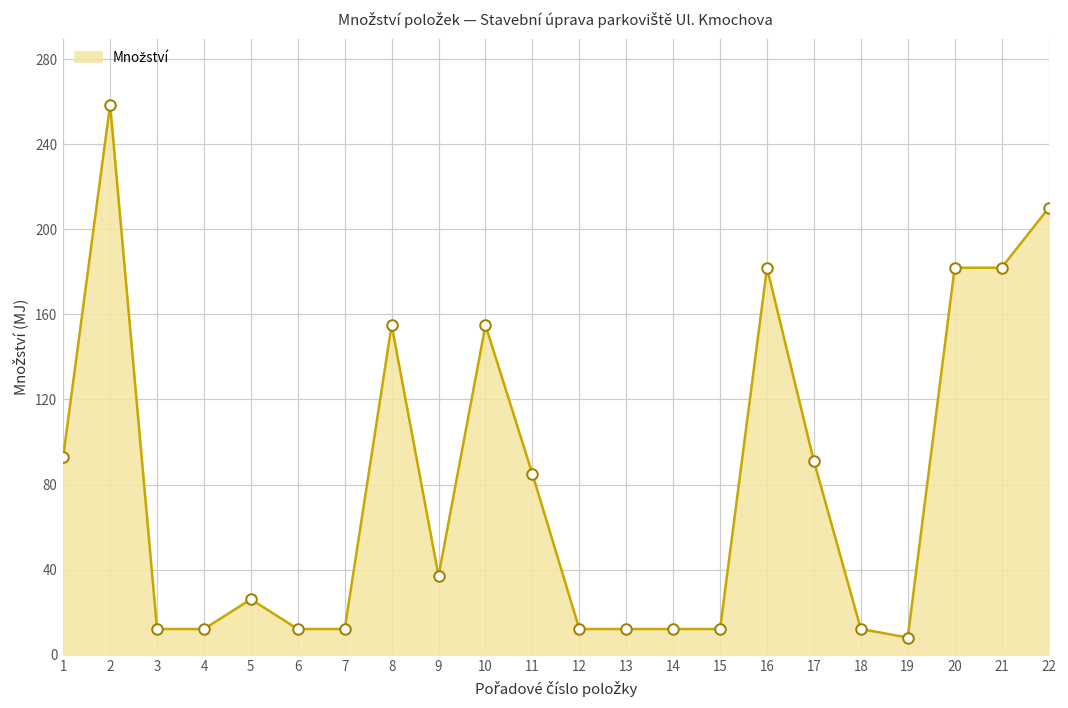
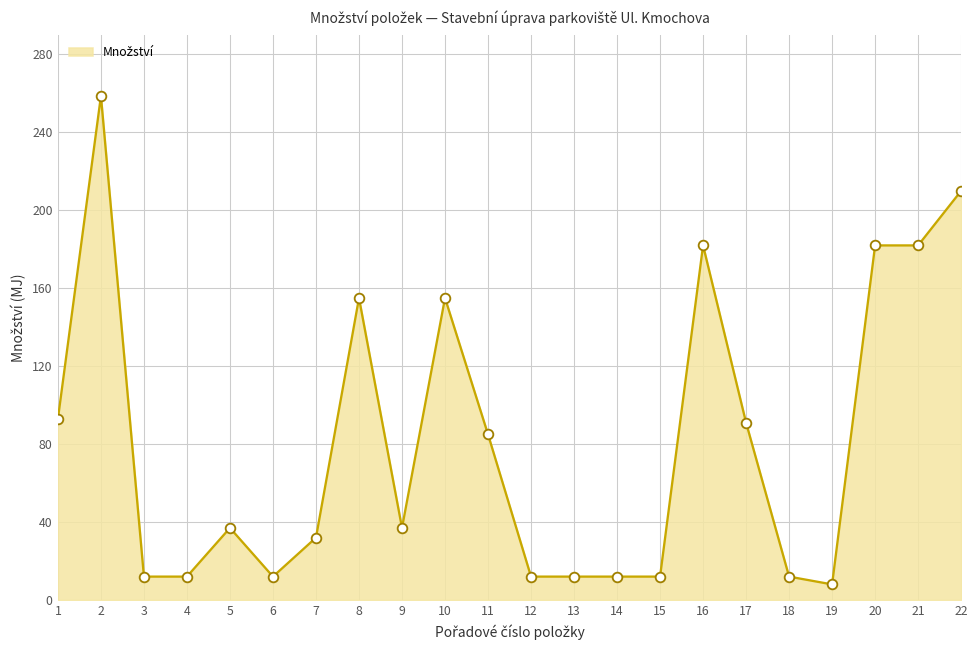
5: 26 -> 37
7: 12 -> 32
